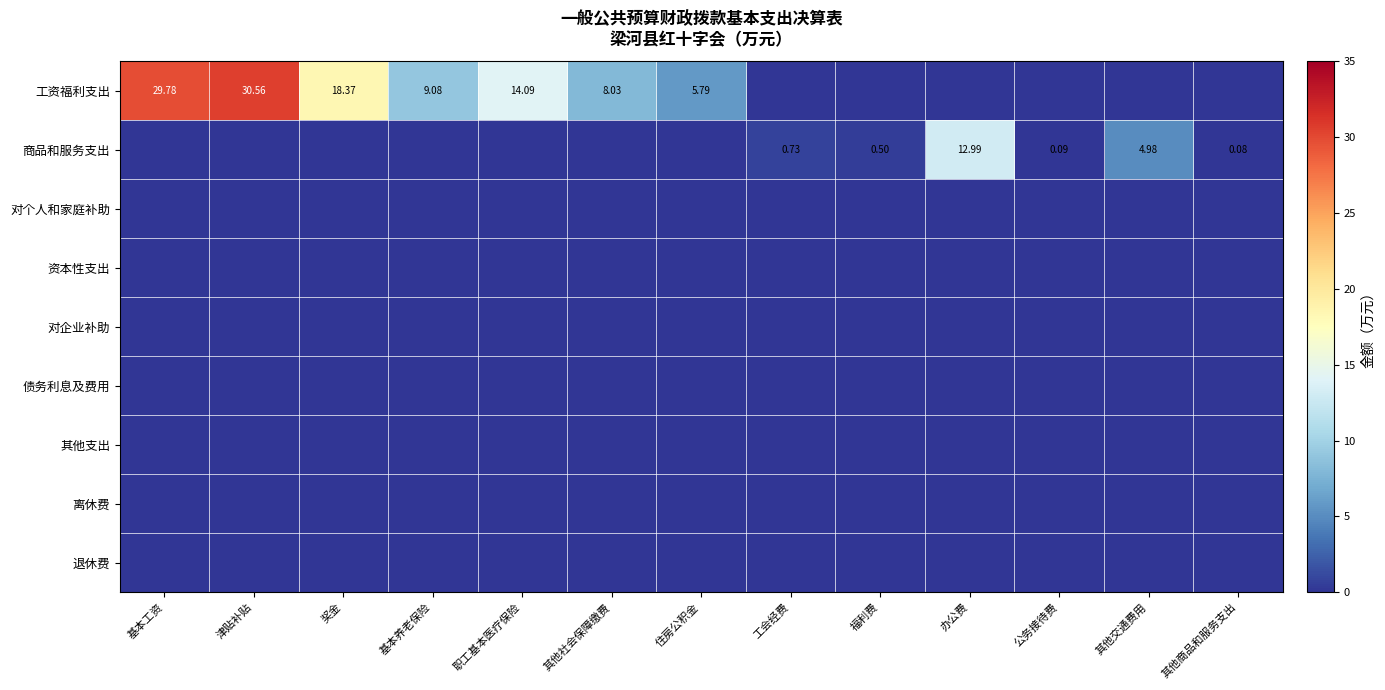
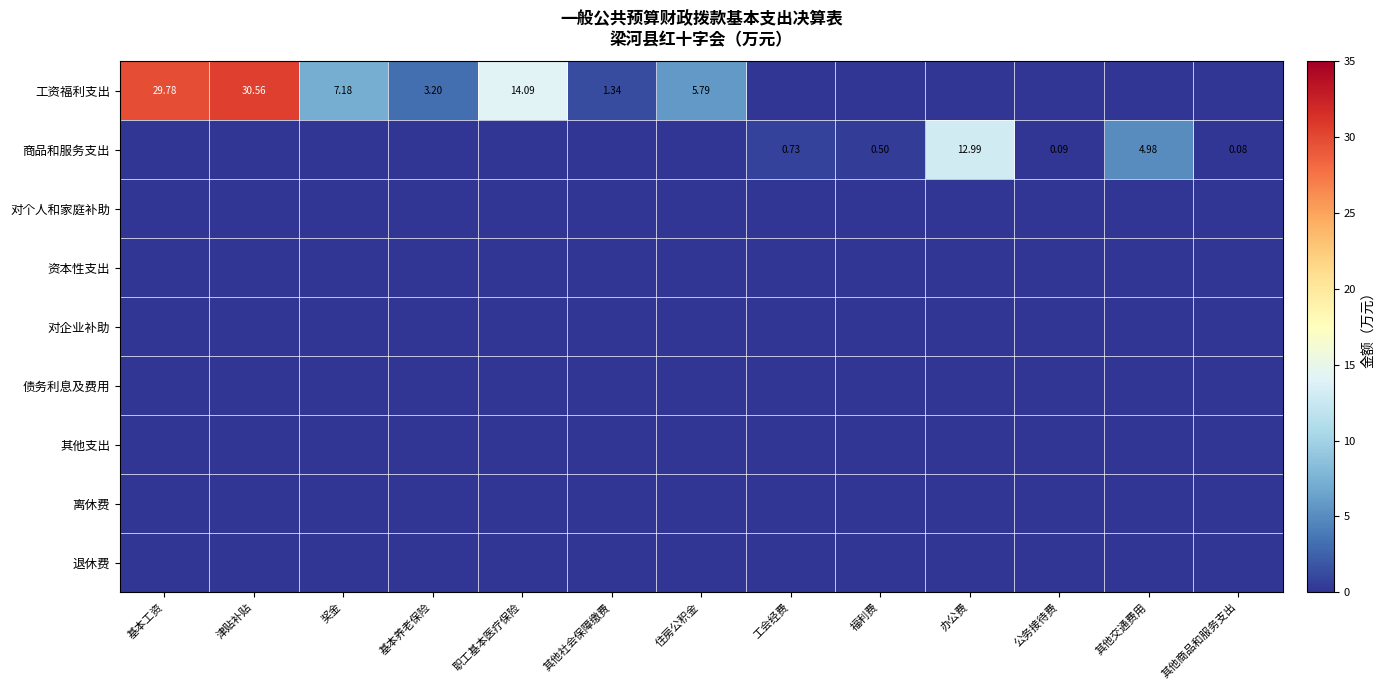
工资福利支出, 奖金: 18.37 -> 7.18
工资福利支出, 基本养老保险: 9.08 -> 3.20
工资福利支出, 其他社会保障缴费: 8.03 -> 1.34
